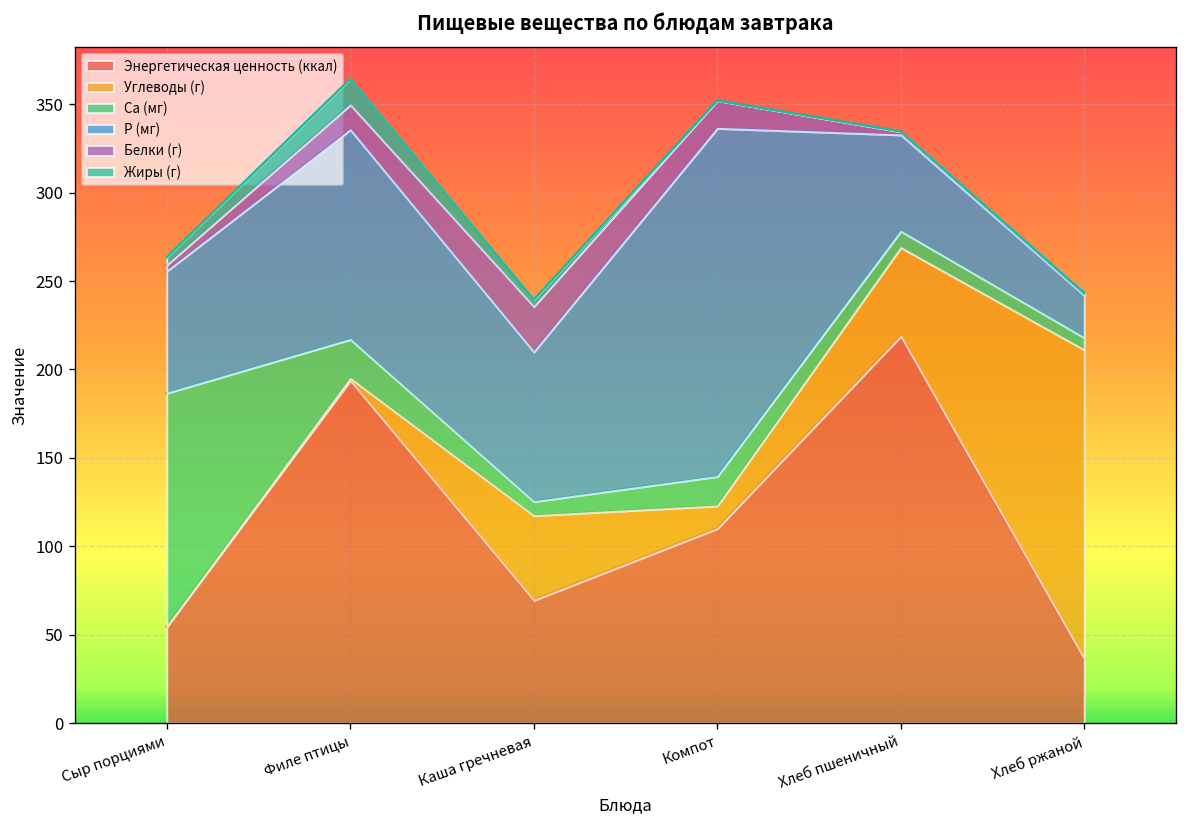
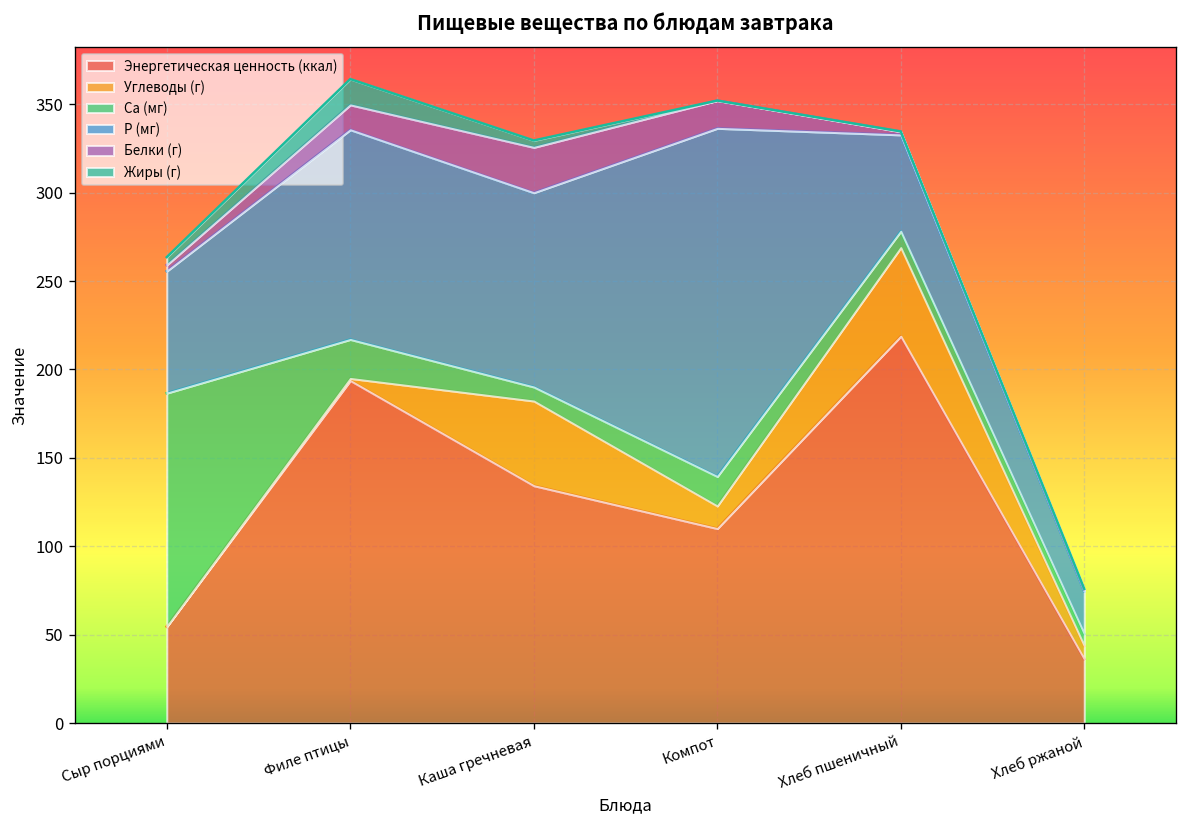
Энергетическая ценность (ккал), Каша гречневая: 69 -> 134
P (мг), Каша гречневая: 85 -> 110
Углеводы (г), Хлеб ржаной: 175 -> 7
